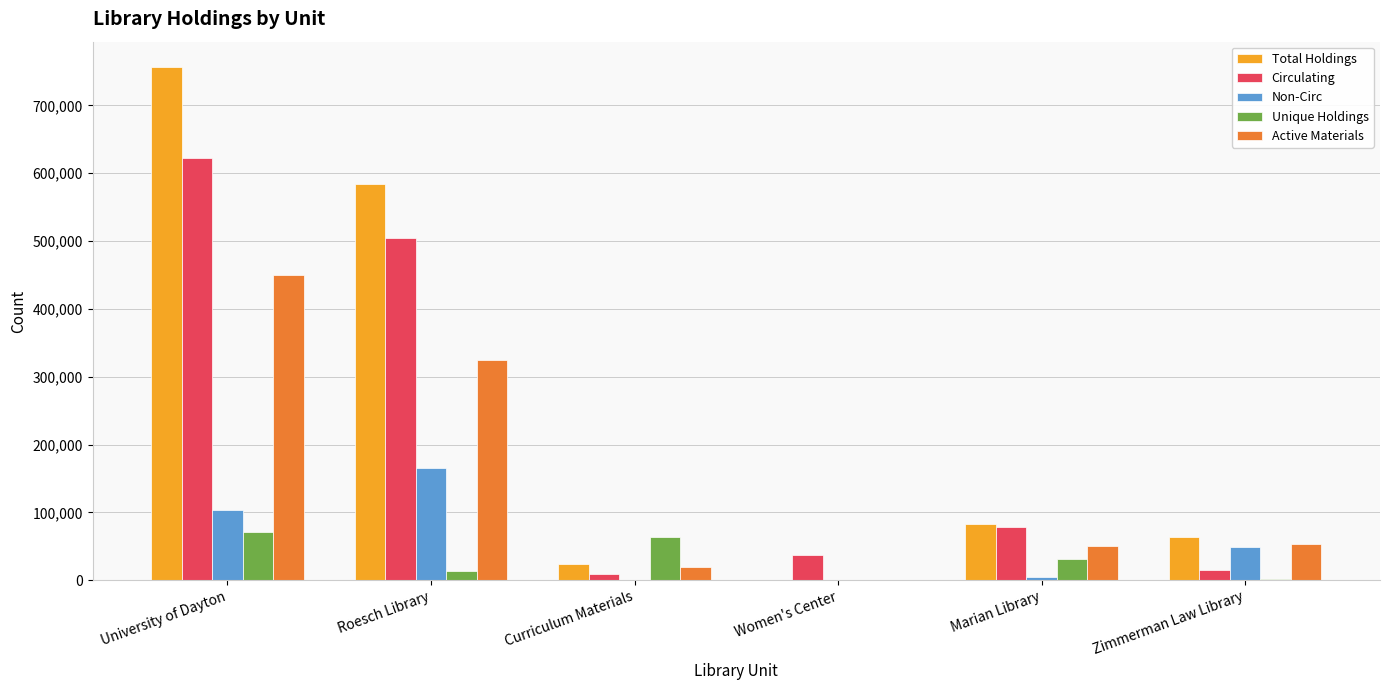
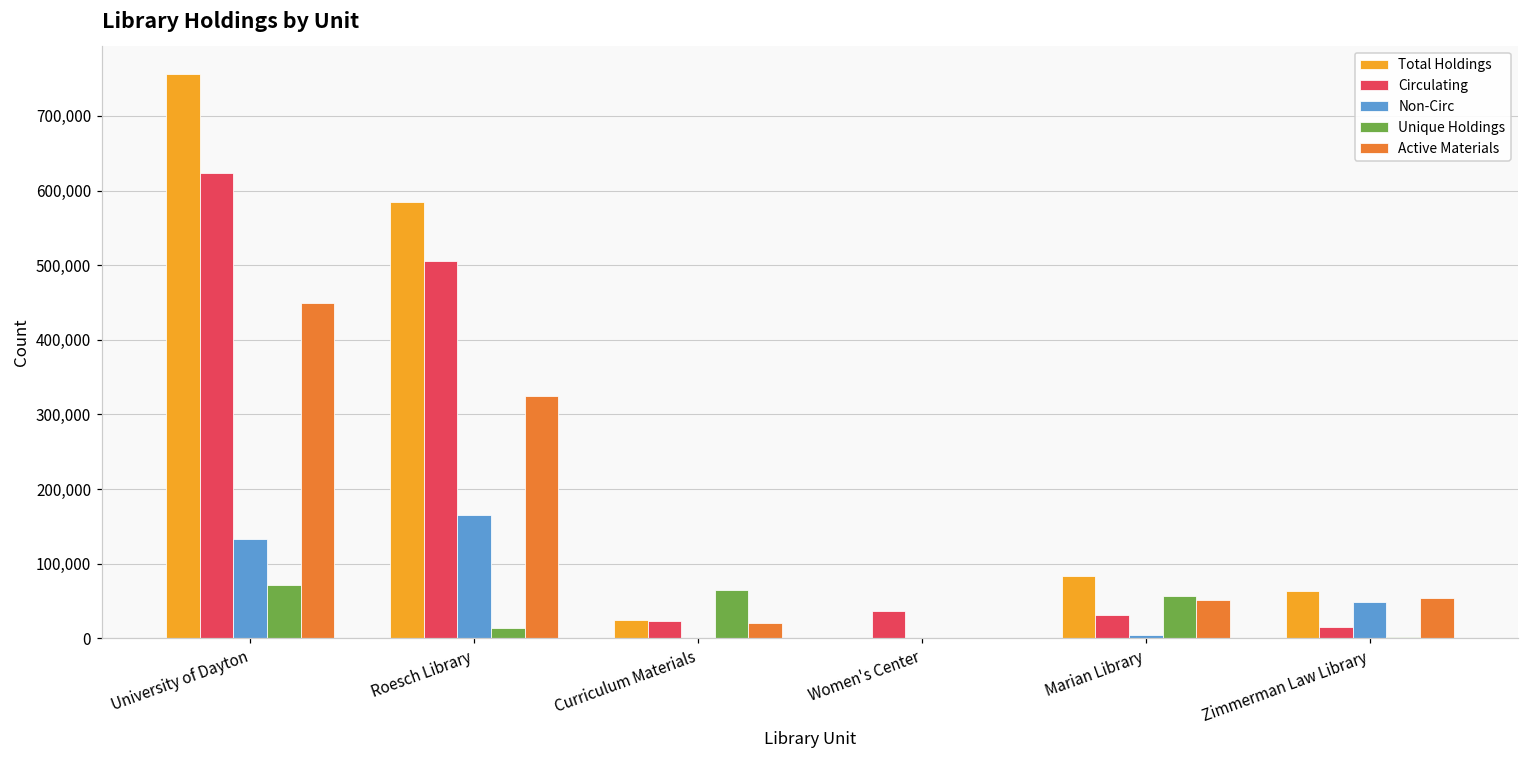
Non-Circ, University of Dayton: 100,000 -> 130,000
Circulating, Curriculum Materials: 10,000 -> 20,000
Circulating, Marian Library: 80,000 -> 30,000
Unique Holdings, Marian Library: 30,000 -> 60,000
